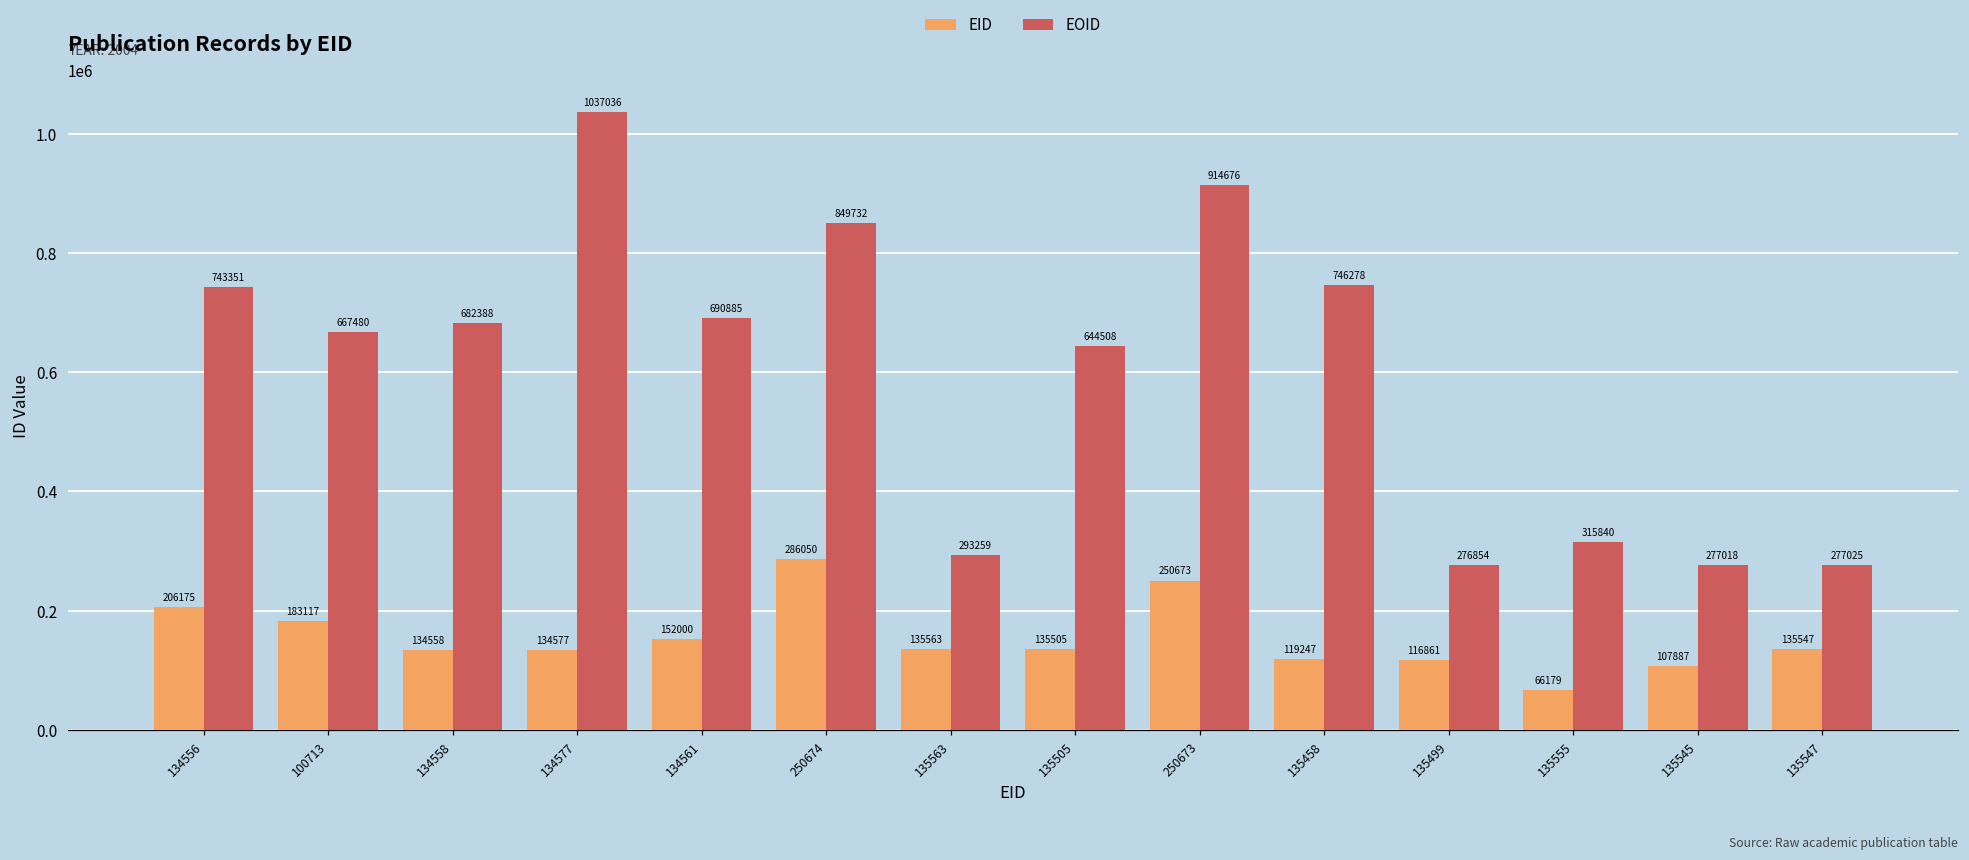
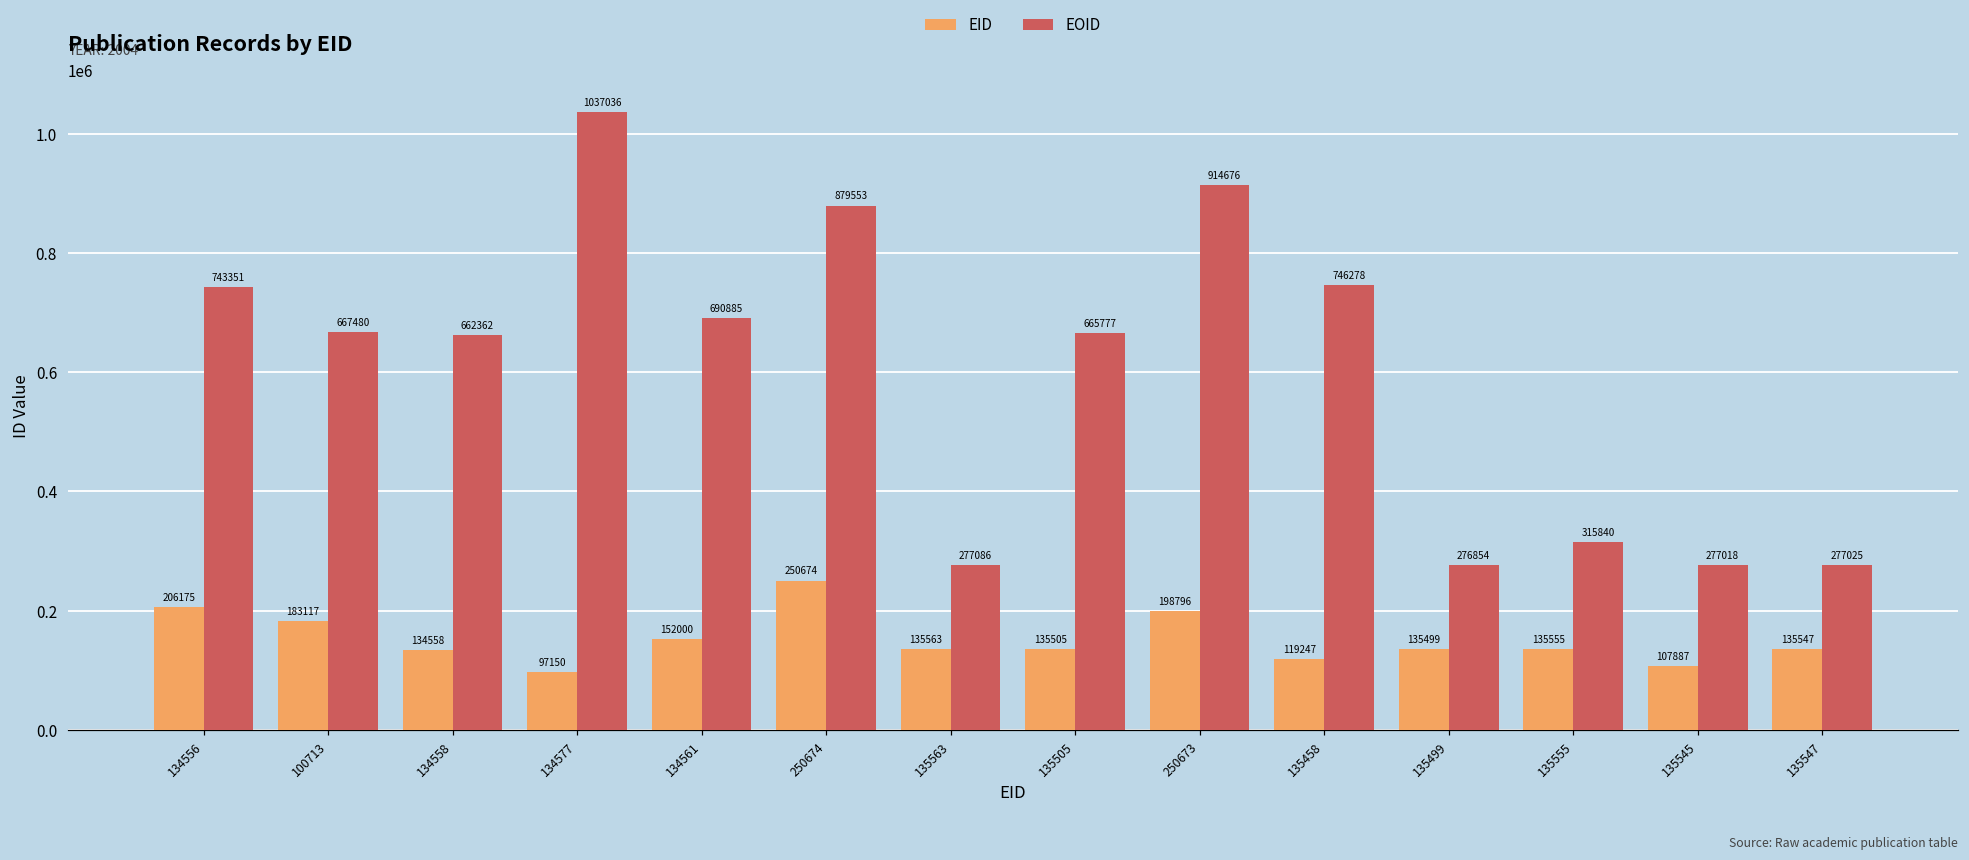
EOID, 134558: 682388 -> 662362
EID, 134577: 134577 -> 97150
EID, 250674: 286050 -> 250674
EOID, 250674: 849732 -> 879553
EOID, 135563: 293259 -> 277086
EOID, 135505: 644508 -> 665777
EID, 250673: 250673 -> 198796
EID, 135499: 116861 -> 135499
EID, 135555: 66179 -> 135555
